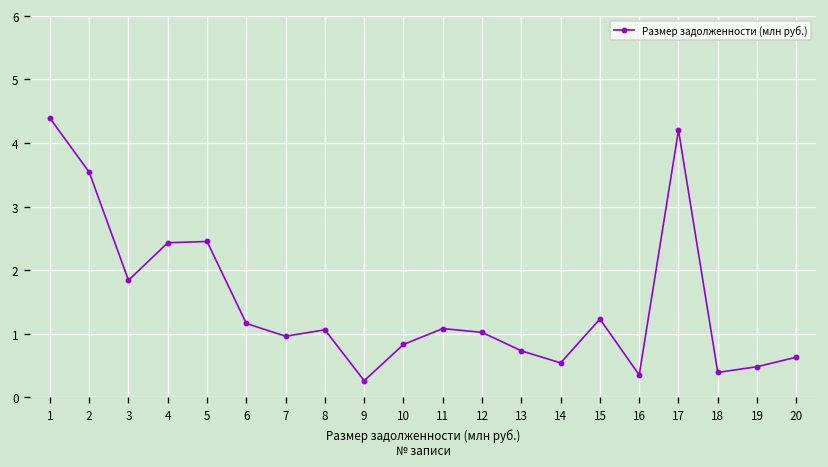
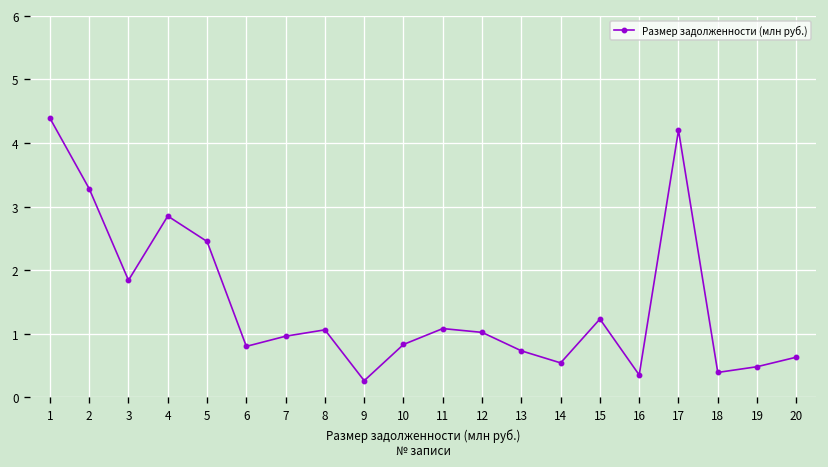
2: 3.5 -> 3.3
4: 2.4 -> 2.9
6: 1.2 -> 0.8
